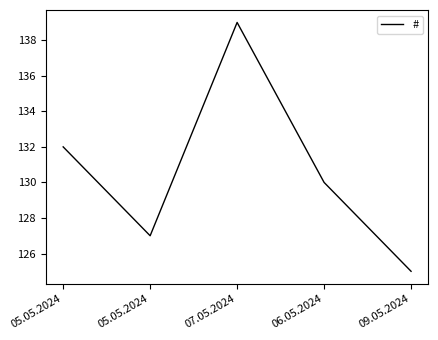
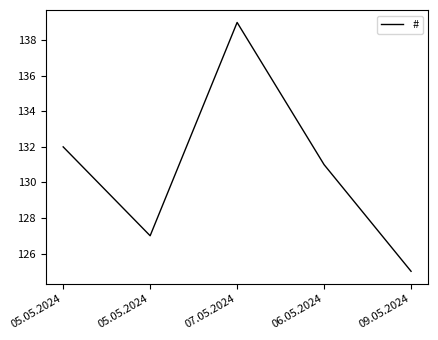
06.05.2024: 130 -> 131
